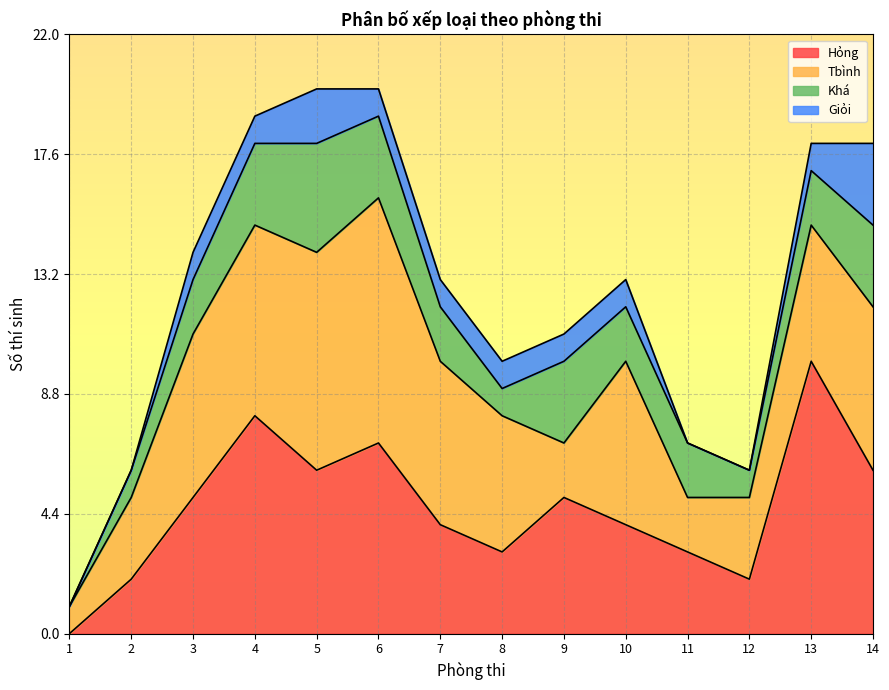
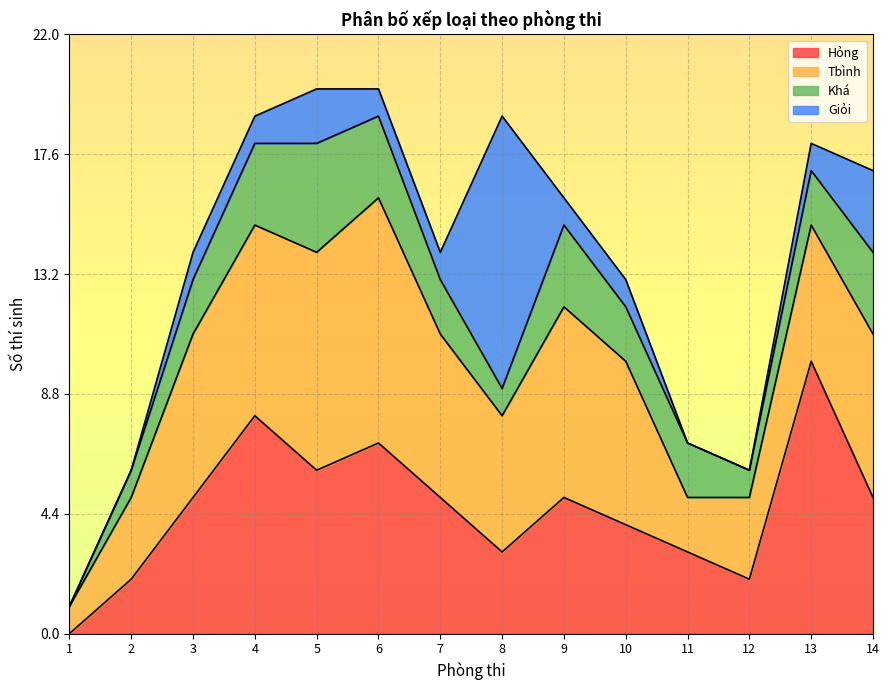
Hỏng, 7: 4 -> 5
Giỏi, 8: 1 -> 10
Tbình, 9: 2 -> 7
Hỏng, 14: 6 -> 5
